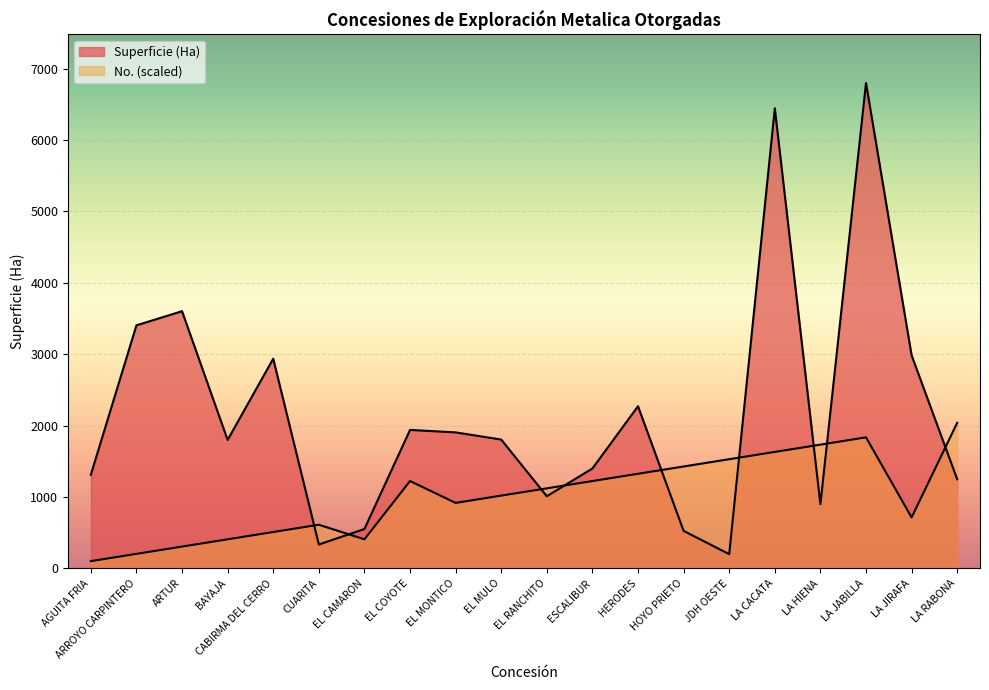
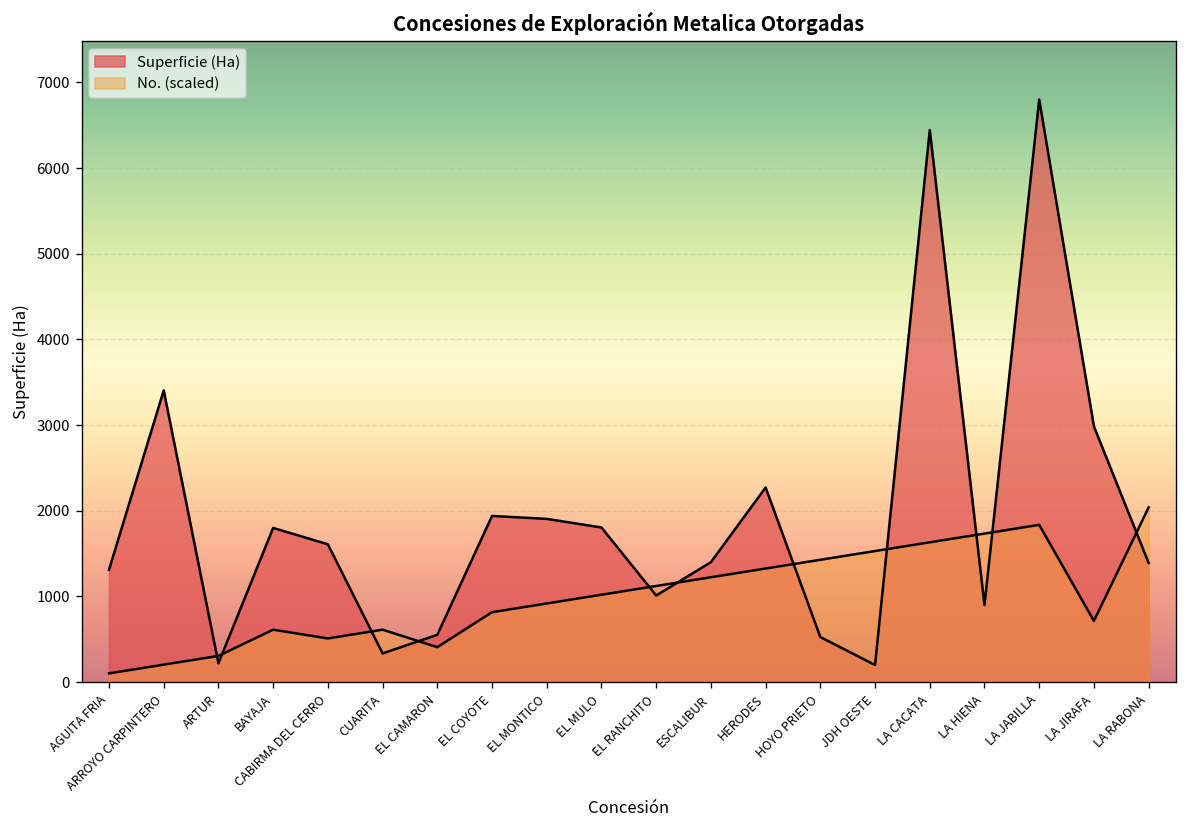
Superficie (Ha), ARTUR: 3600 -> 200
No. (scaled), BAYAJA: 400 -> 600
Superficie (Ha), CABIRMA DEL CERRO: 2900 -> 1600
No. (scaled), EL COYOTE: 1200 -> 800
Superficie (Ha), LA RABONA: 1200 -> 1400
